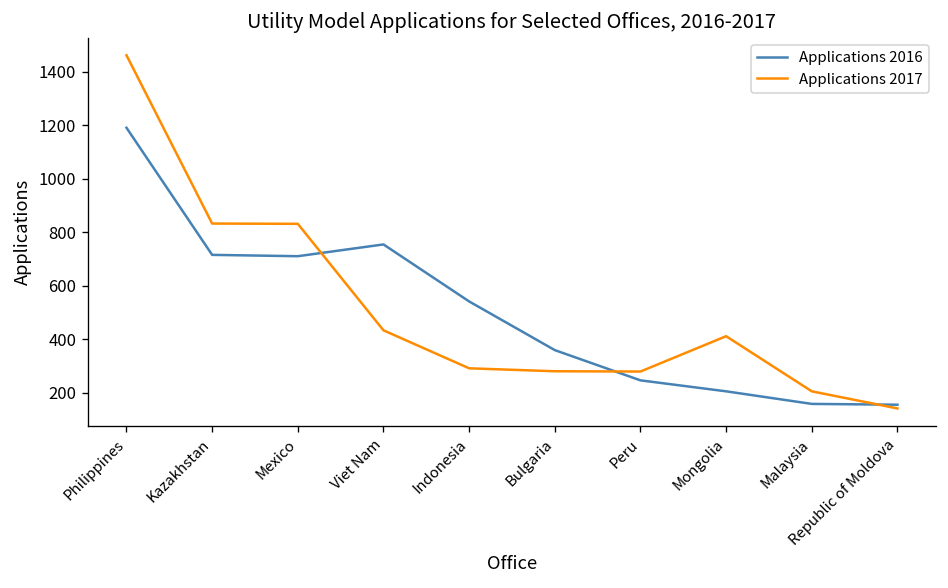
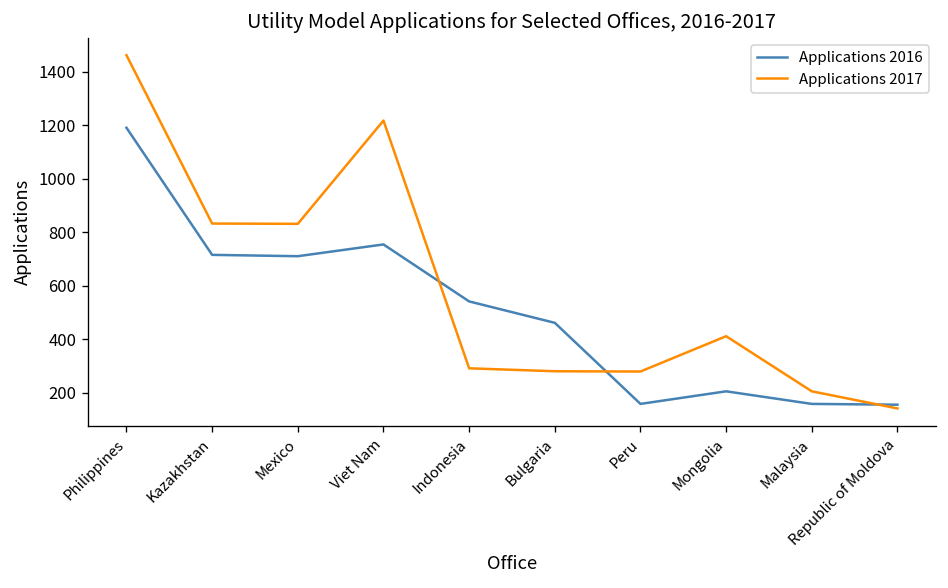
Applications 2017, Viet Nam: 430 -> 1220
Applications 2016, Bulgaria: 360 -> 460
Applications 2016, Peru: 250 -> 160
